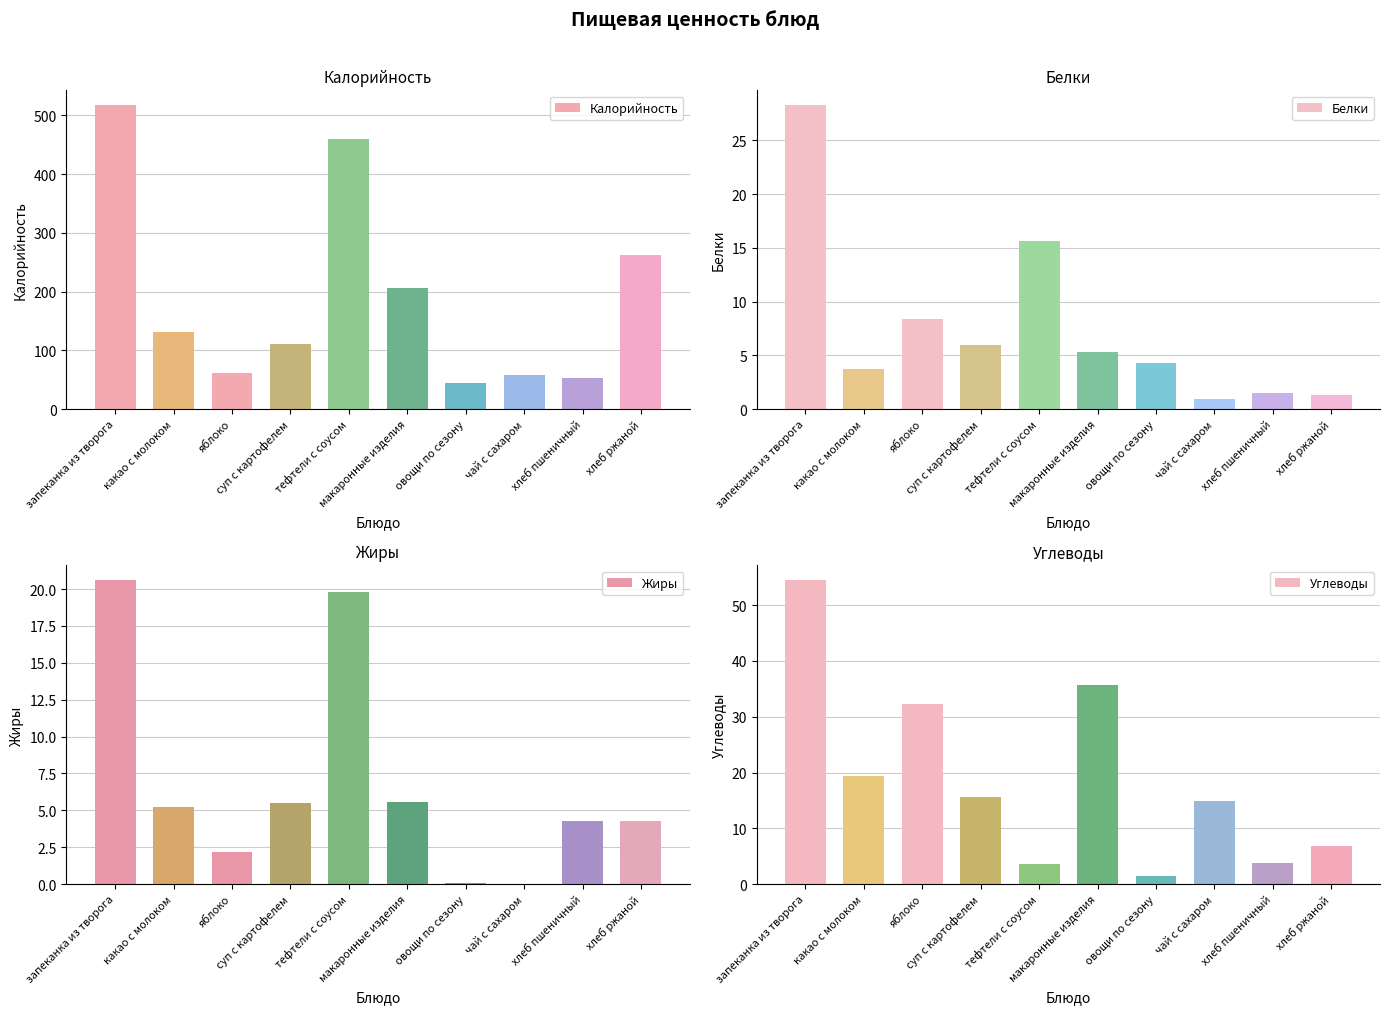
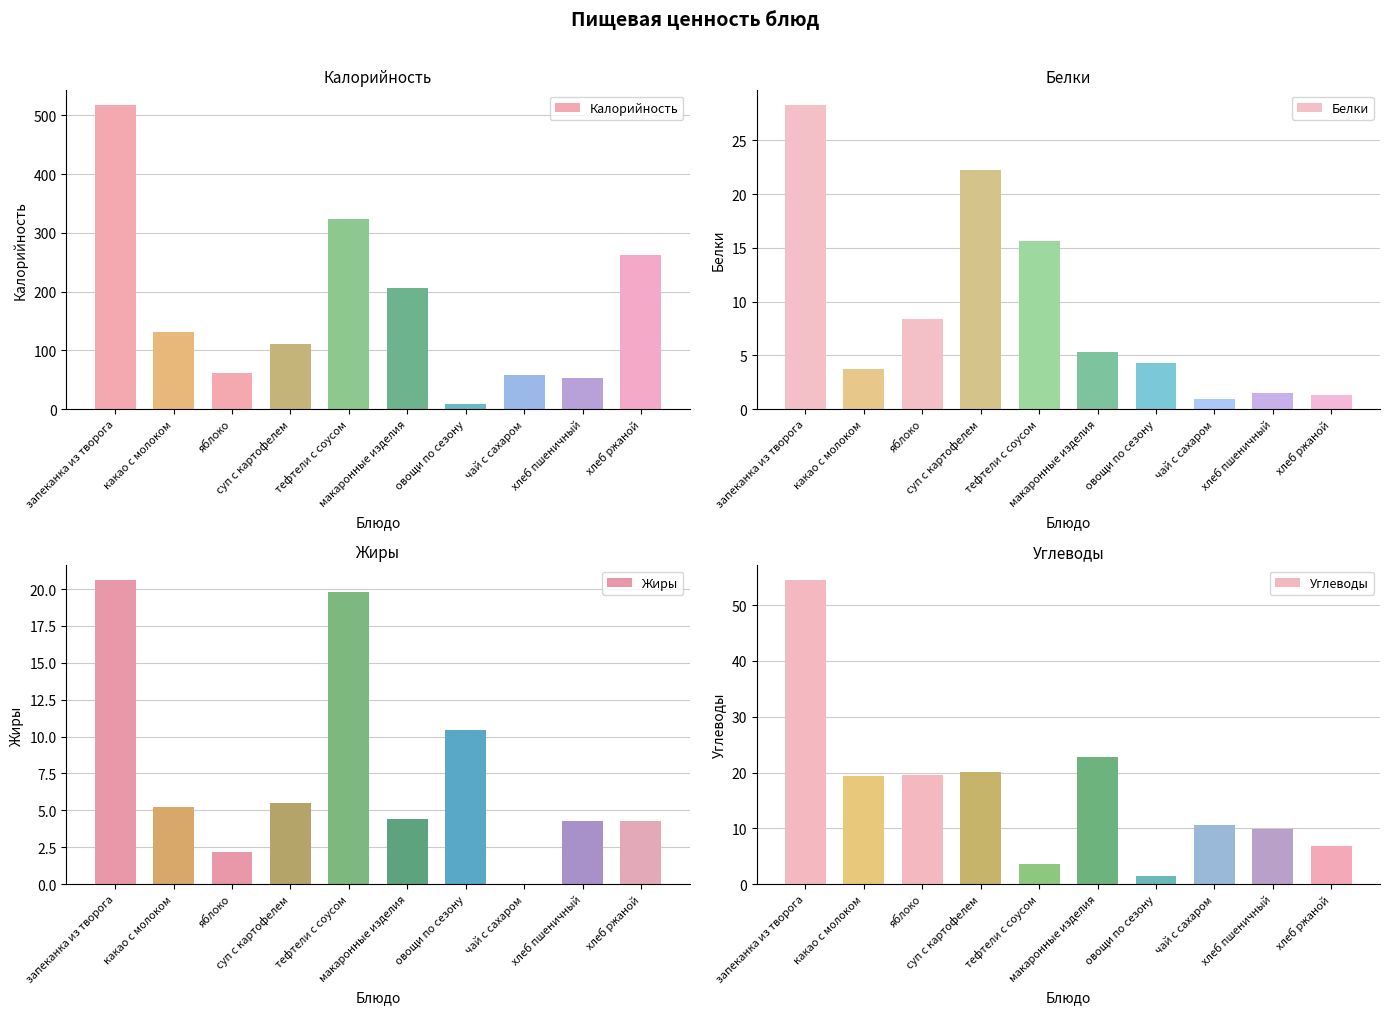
Калорийность, тефтели с соусом: 460 -> 320
Калорийность, овощи по сезону: 40 -> 10
Белки, суп с картофелем: 6.0 -> 22.3
Жиры, макаронные изделия: 5.6 -> 4.4
Жиры, овощи по сезону: 0.1 -> 10.5
Углеводы, яблоко: 32 -> 20
Углеводы, суп с картофелем: 16 -> 20
Углеводы, макаронные изделия: 36 -> 23
Углеводы, чай с сахаром: 15 -> 11
Углеводы, хлеб пшеничный: 4 -> 10
